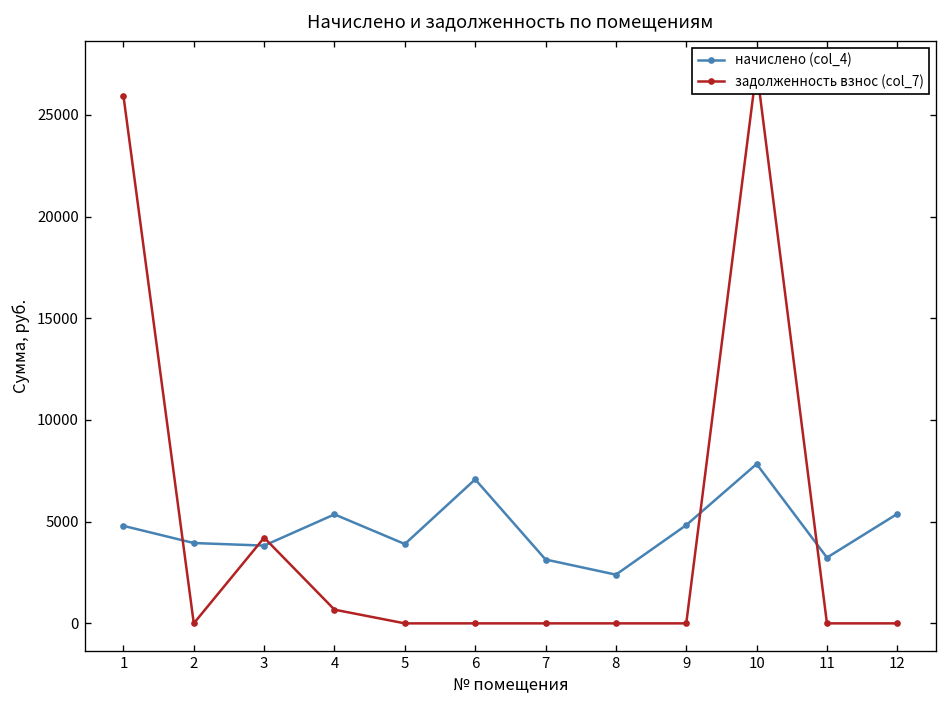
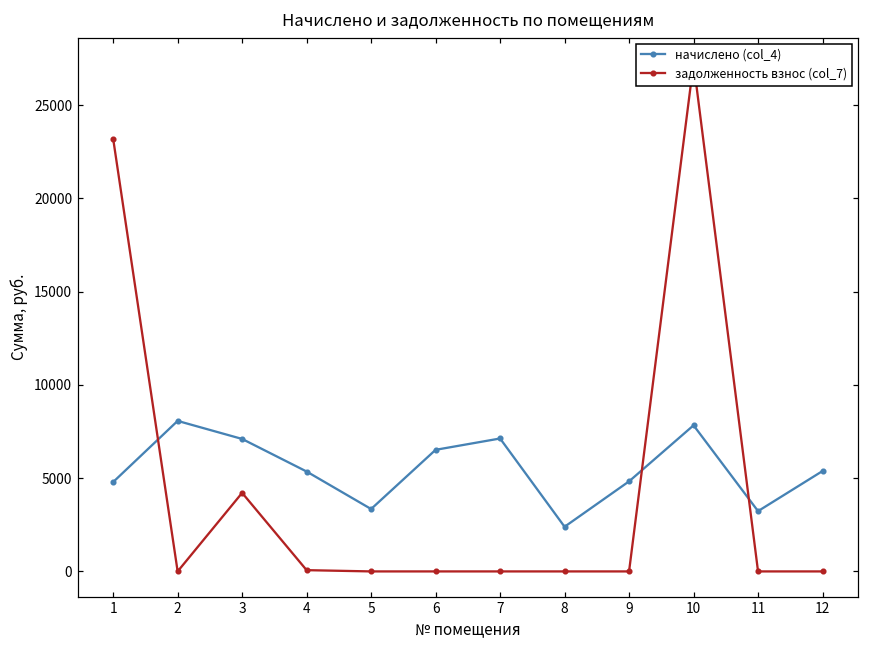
задолженность взнос (col_7), 1: 25900 -> 23200
начислено (col_4), 2: 3900 -> 8100
начислено (col_4), 3: 3800 -> 7100
задолженность взнос (col_7), 4: 700 -> 100
начислено (col_4), 5: 3900 -> 3300
начислено (col_4), 6: 7100 -> 6500
начислено (col_4), 7: 3100 -> 7100
